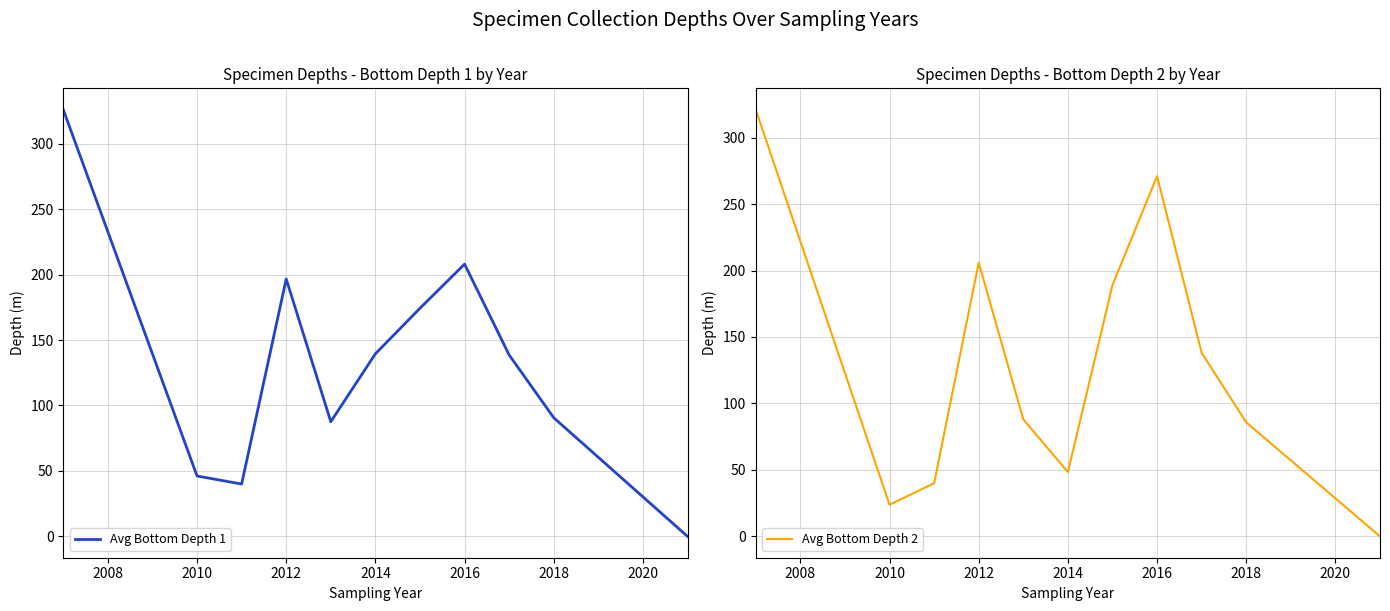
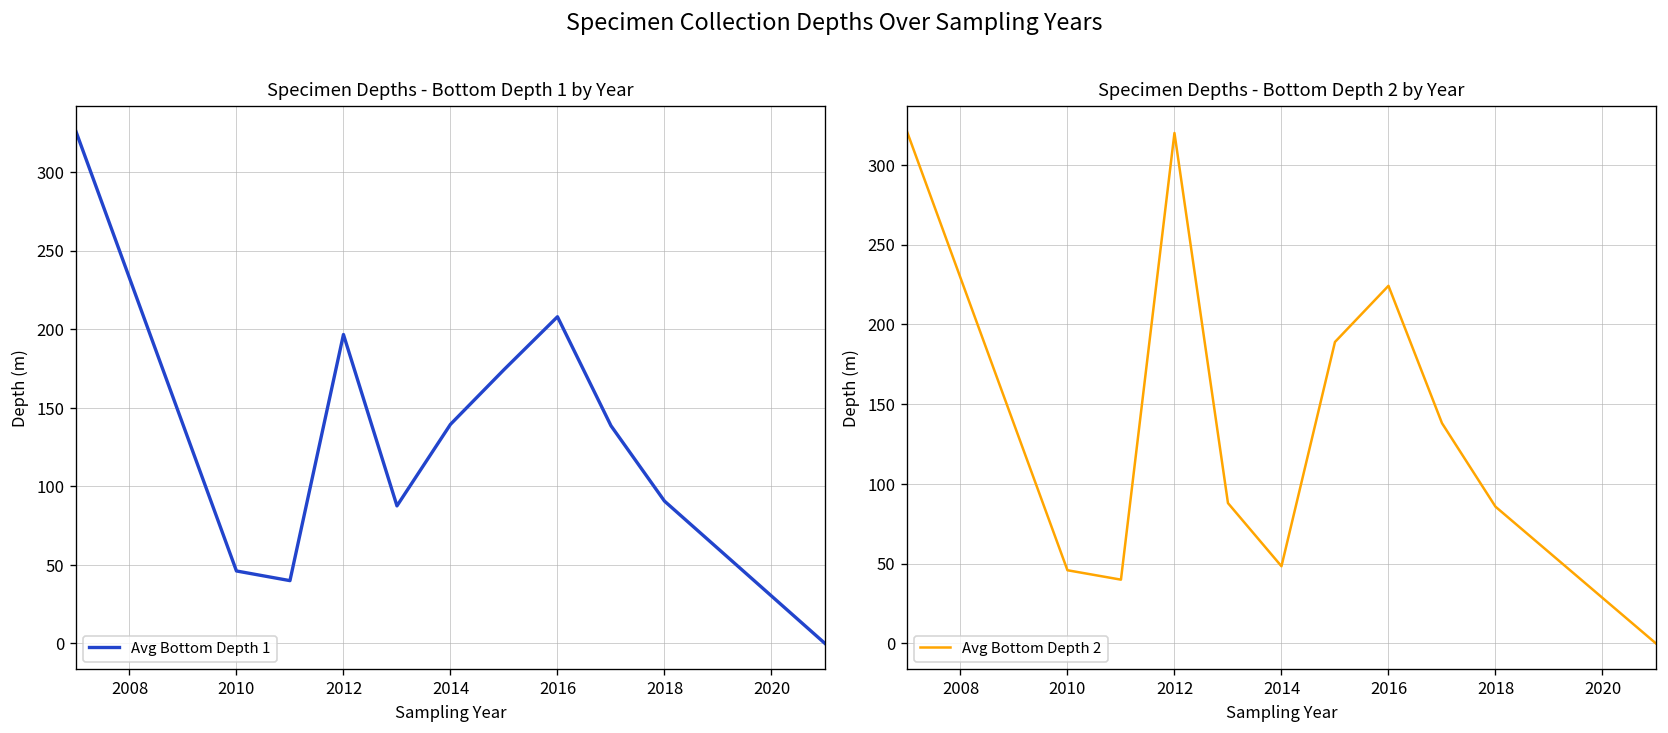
Specimen Depths - Bottom Depth 2 by Year, 2010: 24 -> 46
Specimen Depths - Bottom Depth 2 by Year, 2012: 206 -> 320
Specimen Depths - Bottom Depth 2 by Year, 2016: 271 -> 224
